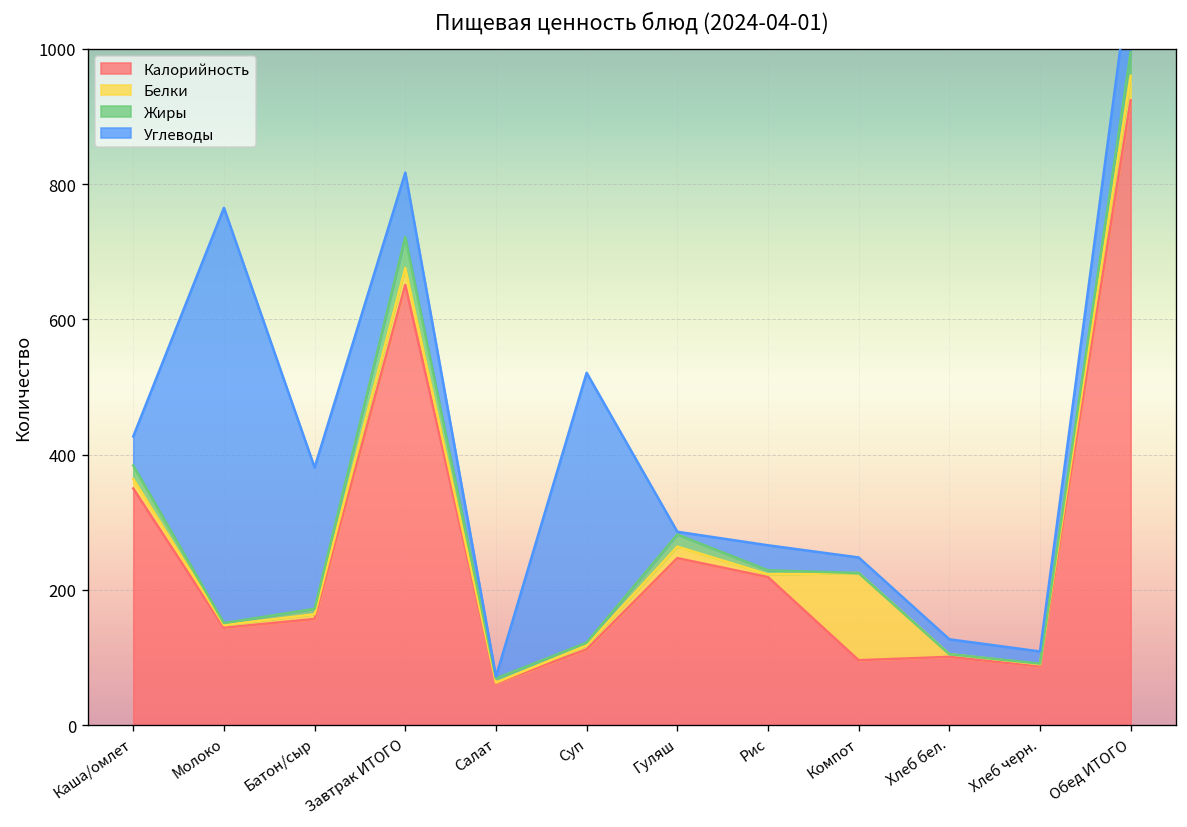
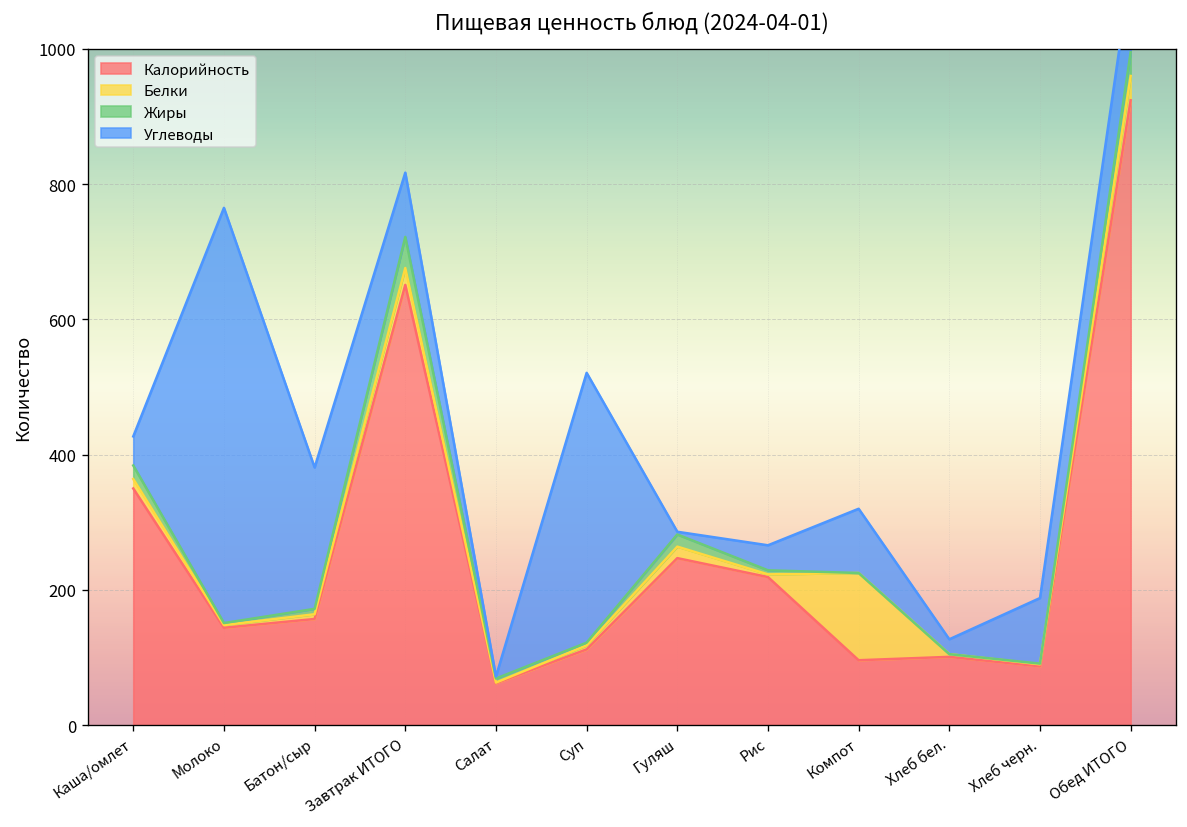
Углеводы, Компот: 20 -> 100
Углеводы, Хлеб черн.: 20 -> 100
